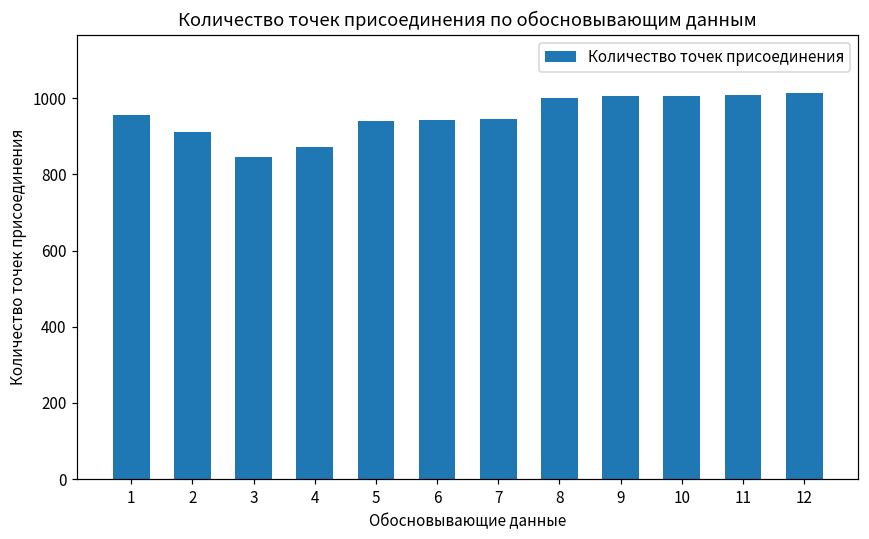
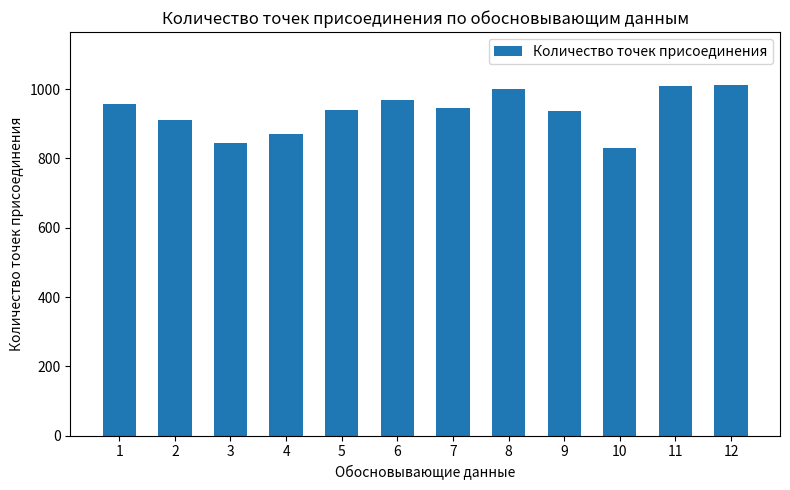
6: 940 -> 970
9: 1010 -> 940
10: 1010 -> 830
